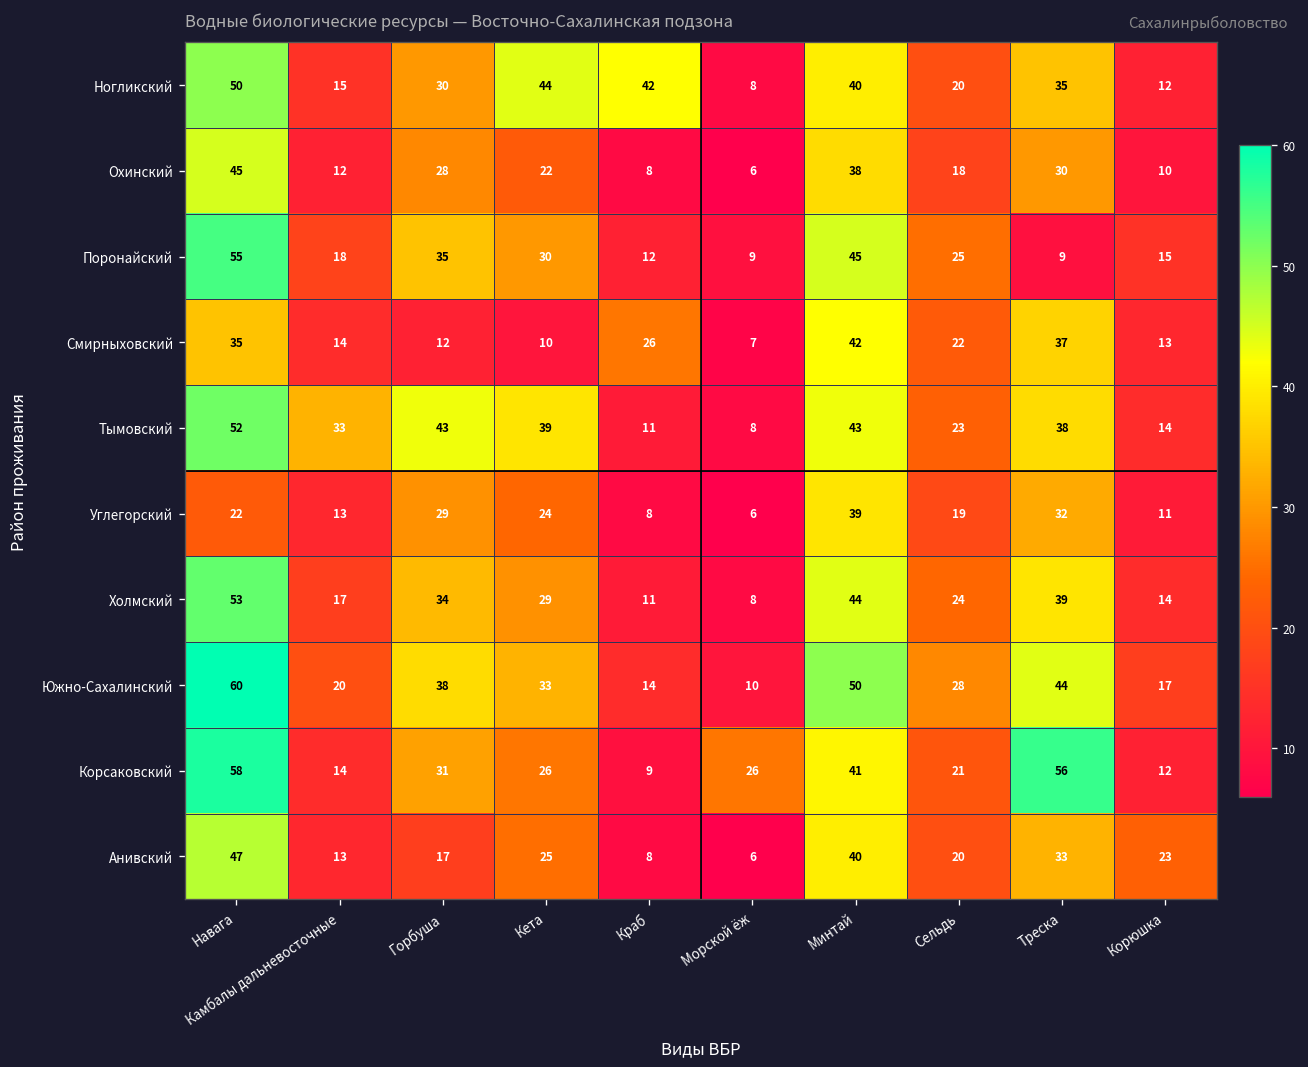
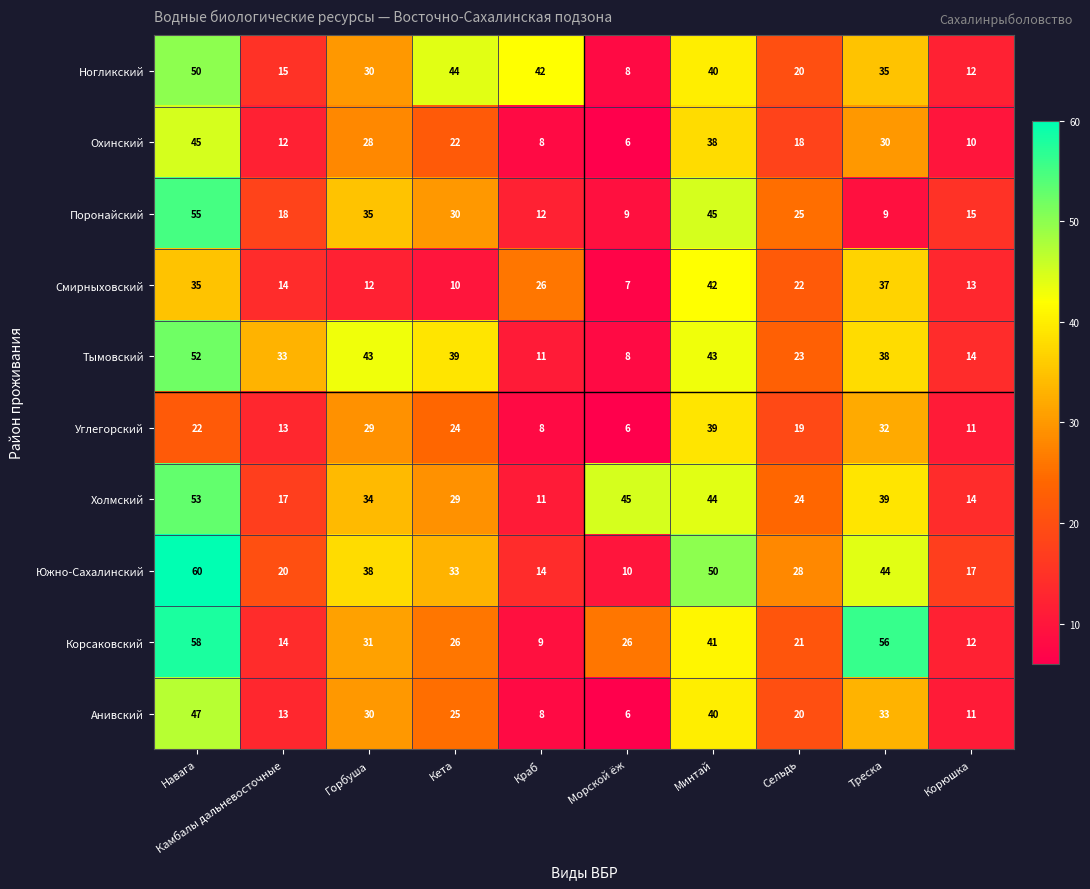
Холмский, Морской ёж: 8 -> 45
Анивский, Горбуша: 17 -> 30
Анивский, Корюшка: 23 -> 11
